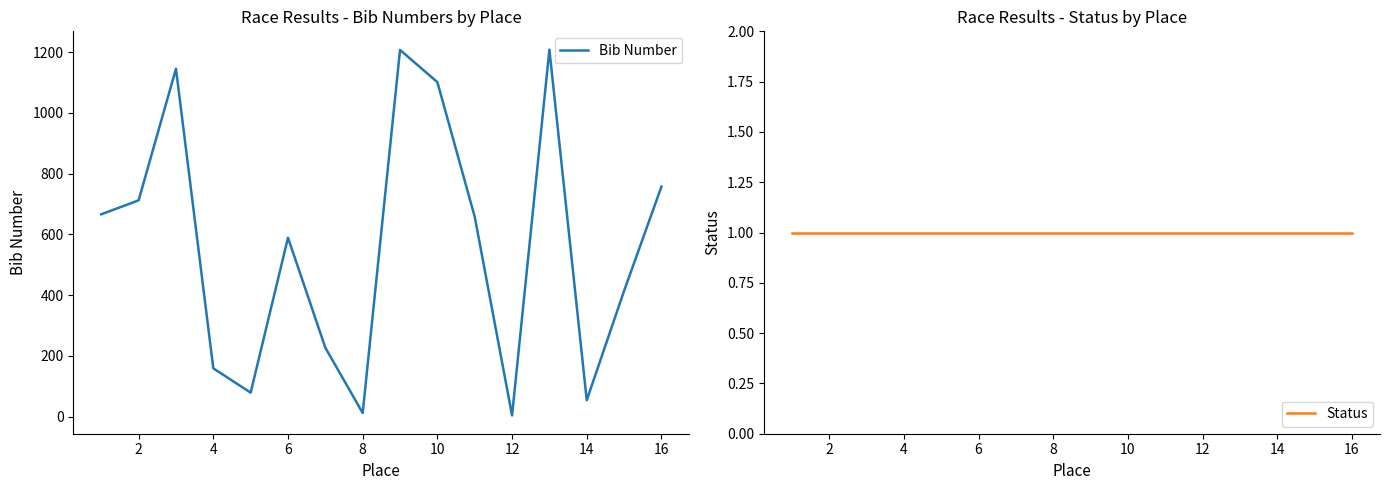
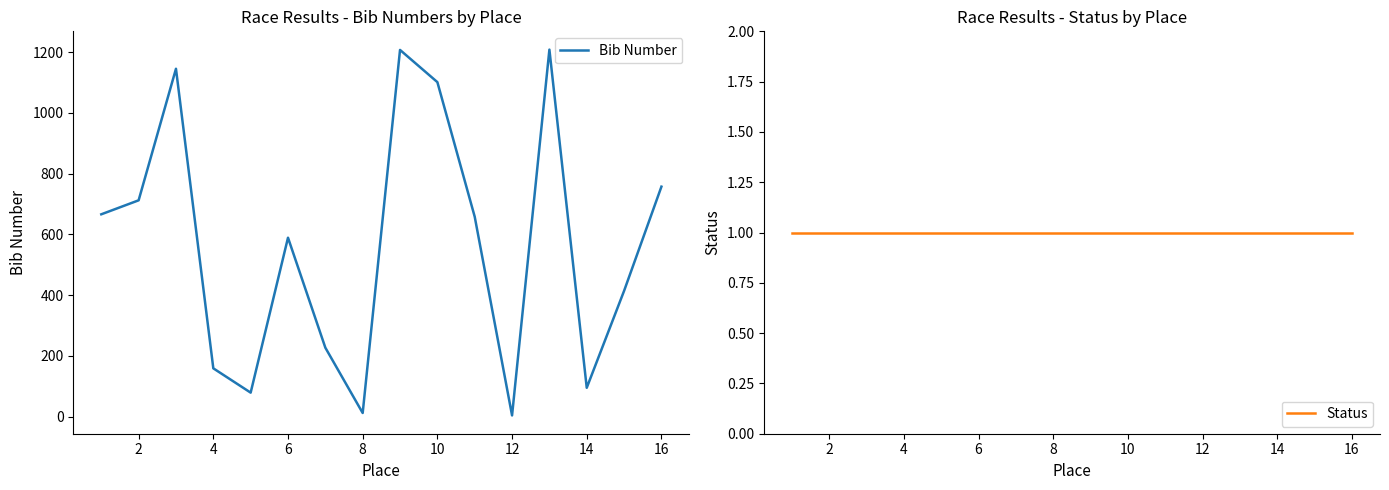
Race Results - Bib Numbers by Place, 14: 50 -> 100
